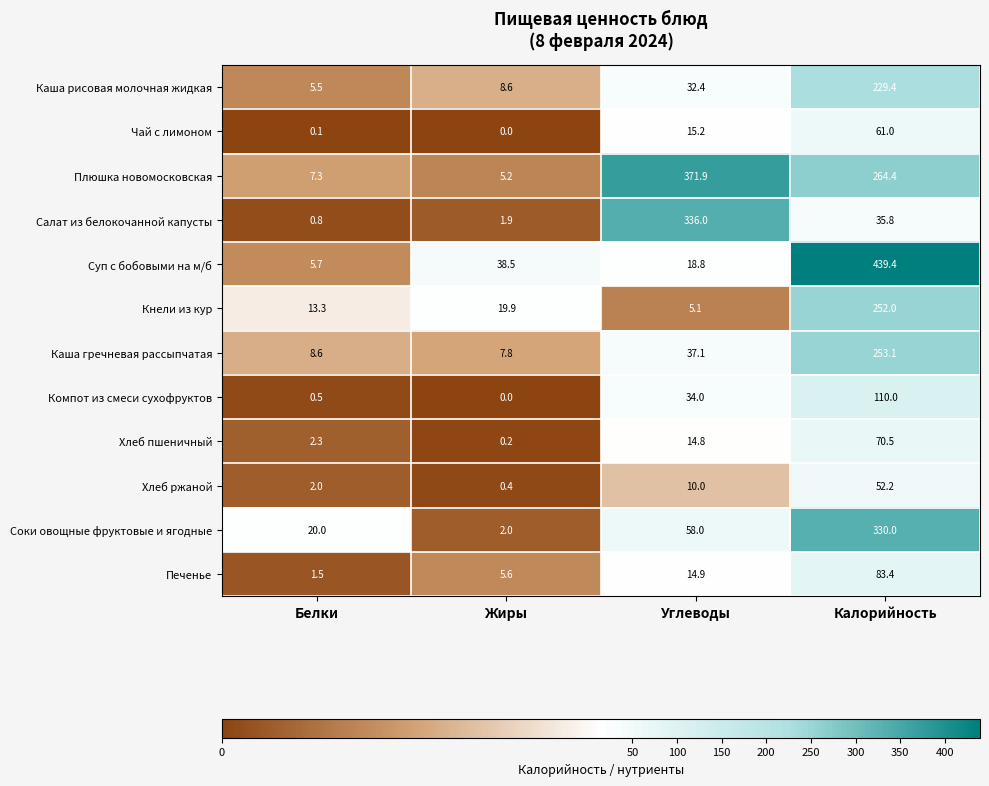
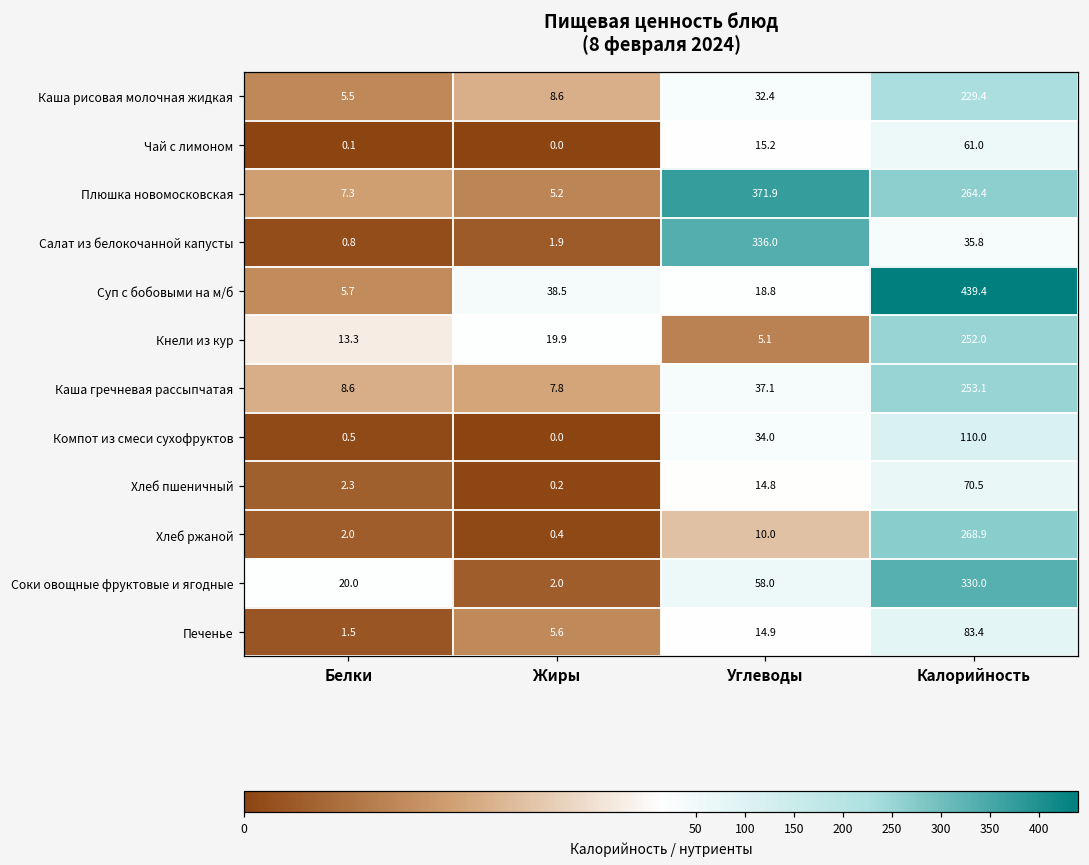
Хлеб ржаной, Калорийность: 52.2 -> 268.9
